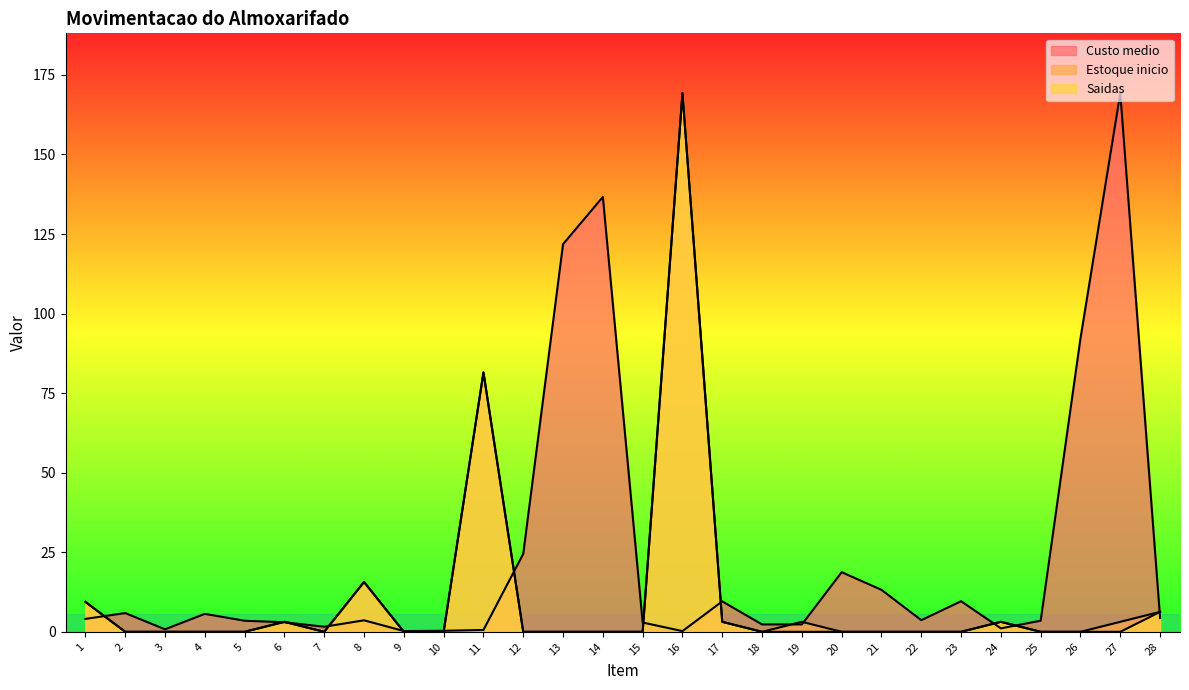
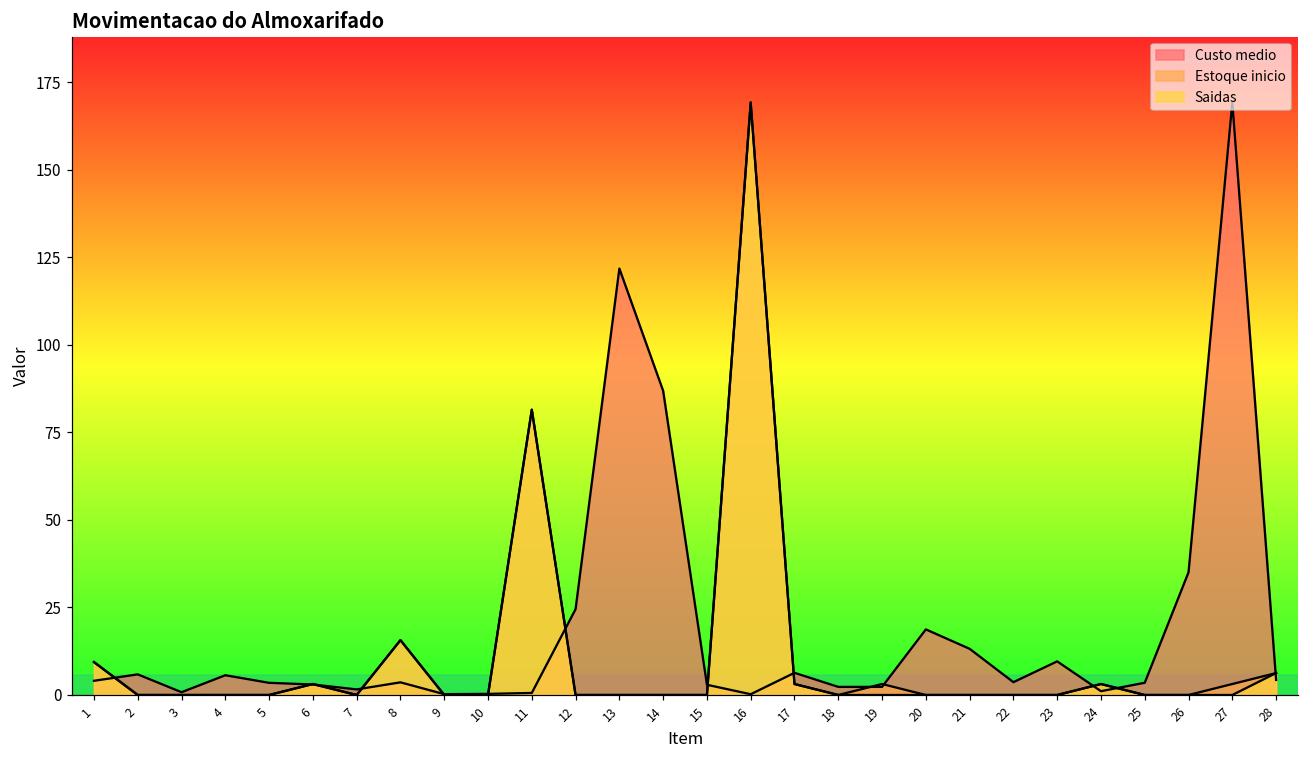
Custo medio, 14: 137 -> 87
Custo medio, 17: 10 -> 6
Custo medio, 26: 92 -> 35
